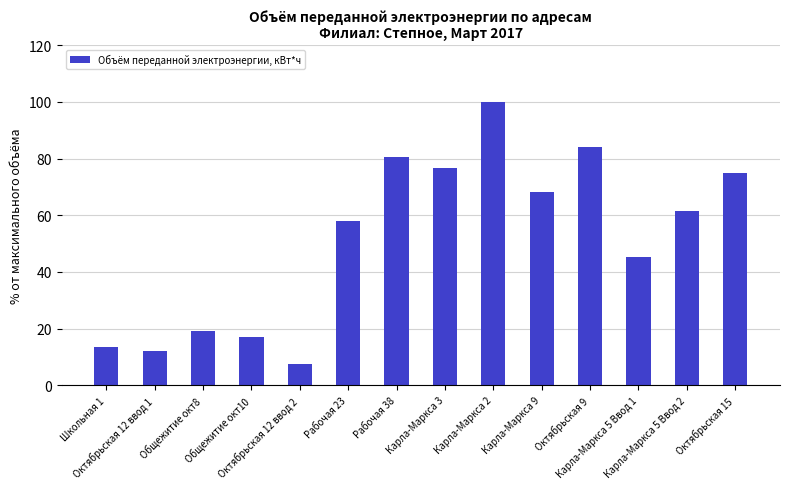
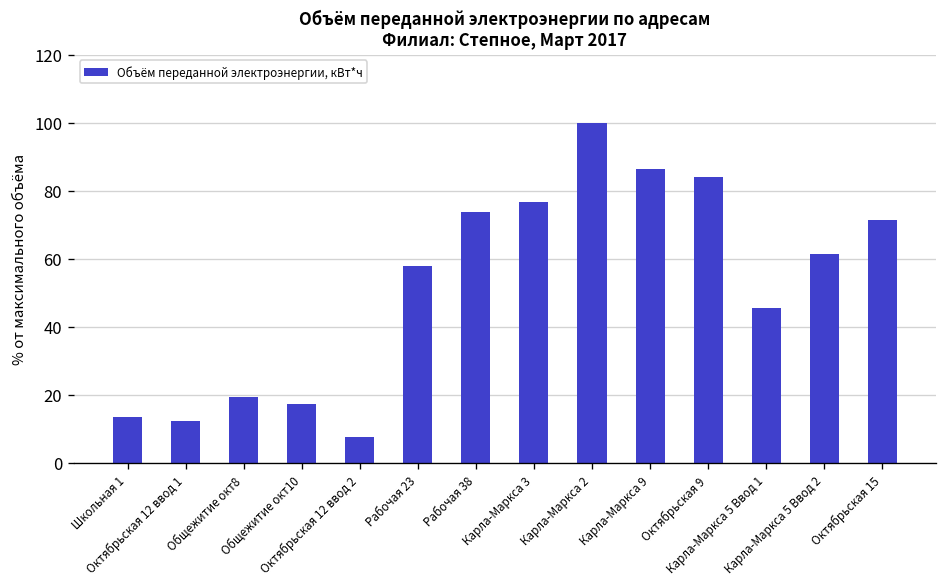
Рабочая 38: 80 -> 74
Карла-Маркса 9: 68 -> 86
Октябрьская 15: 75 -> 71
